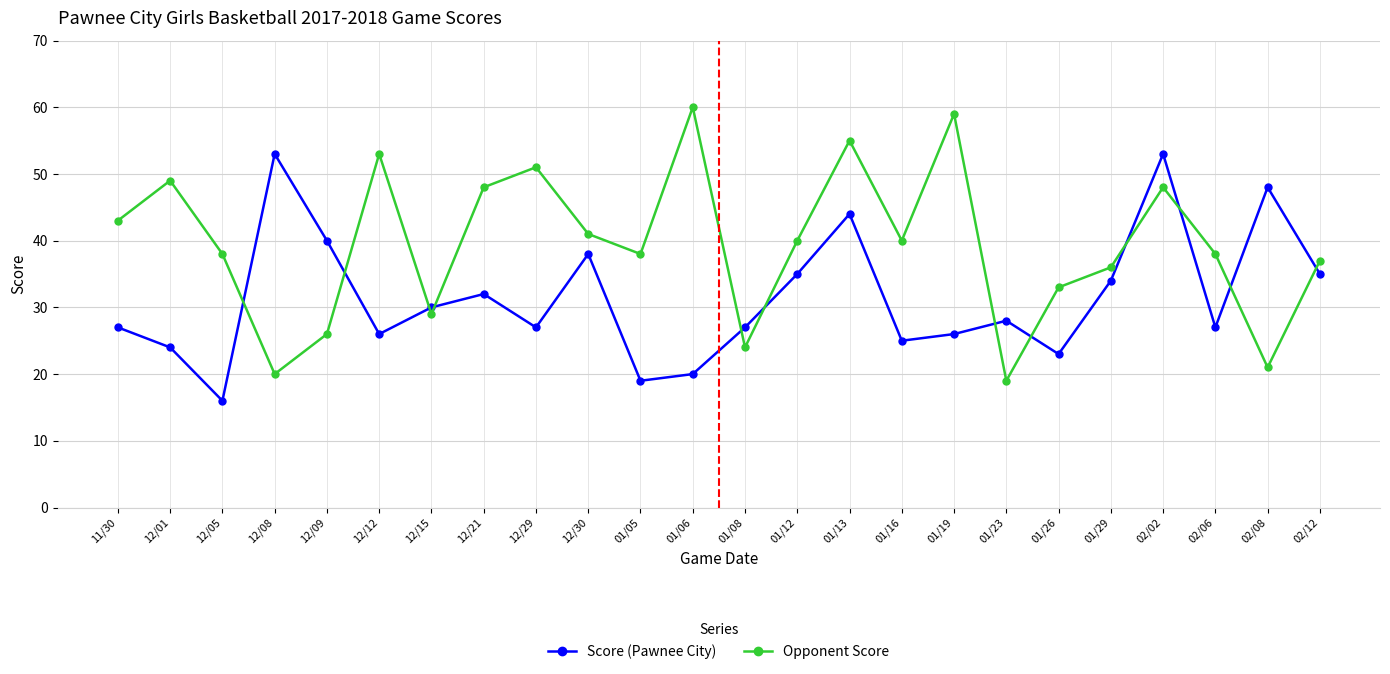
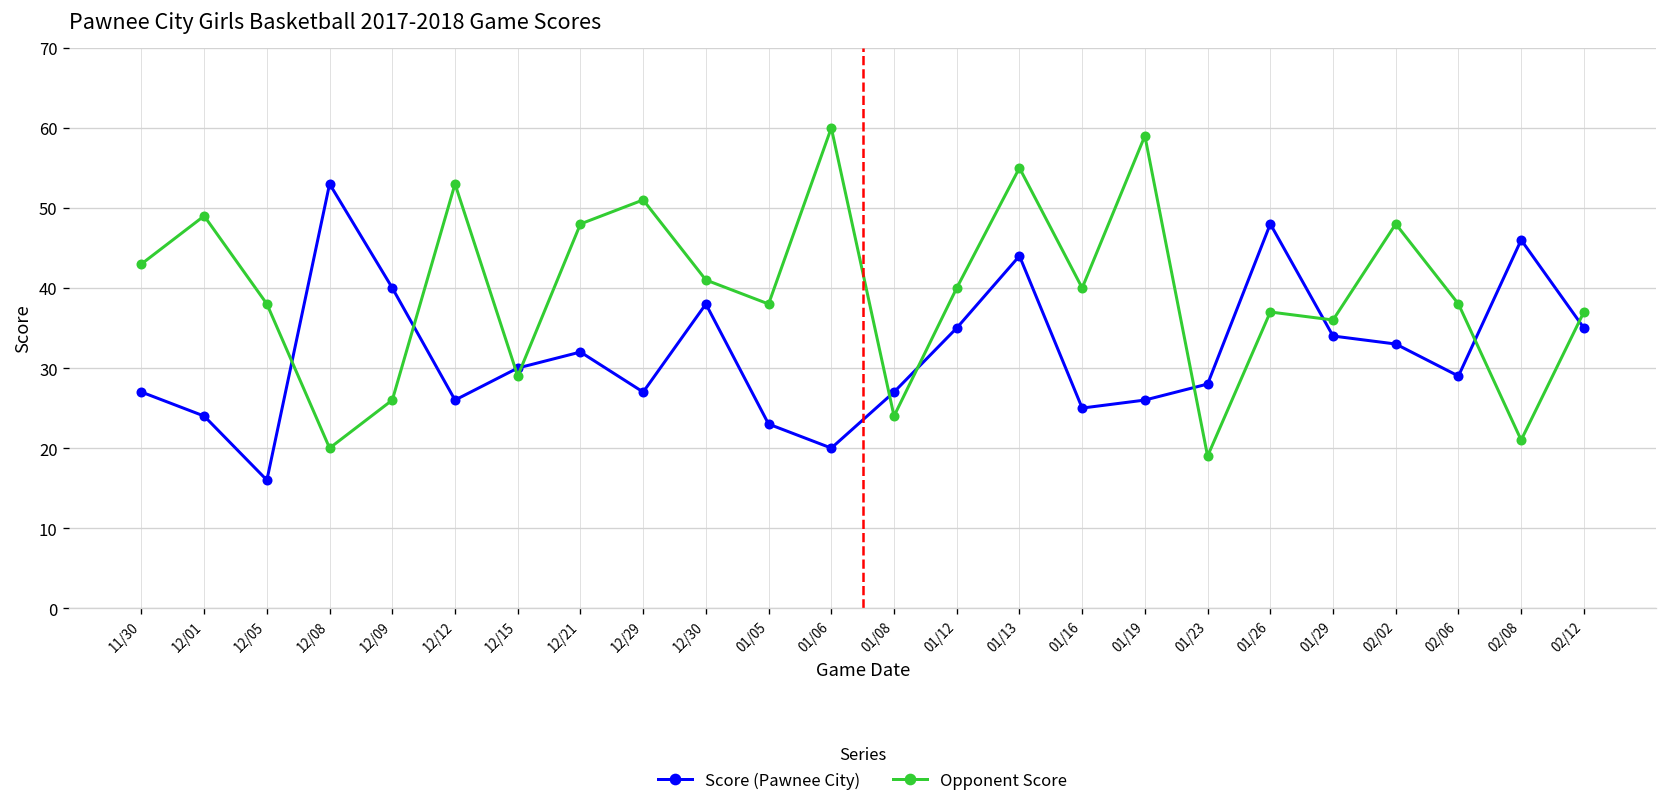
Score (Pawnee City), 01/05: 19 -> 23
Score (Pawnee City), 01/26: 23 -> 48
Opponent Score, 01/26: 33 -> 37
Score (Pawnee City), 02/02: 53 -> 33
Score (Pawnee City), 02/06: 27 -> 29
Score (Pawnee City), 02/08: 48 -> 46
